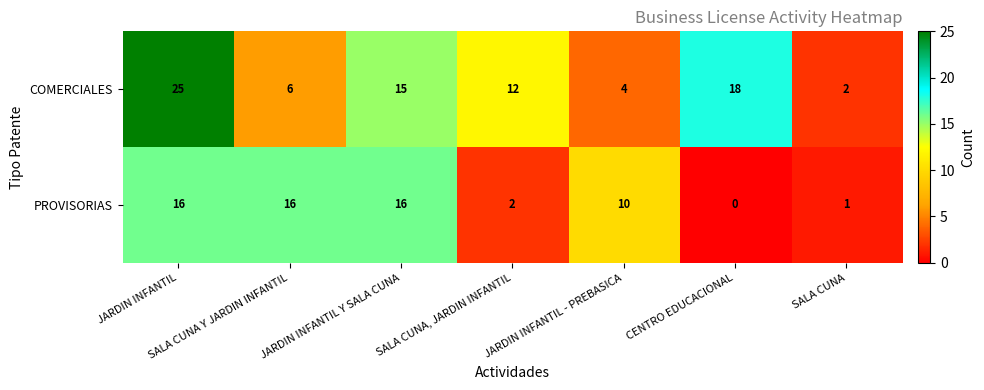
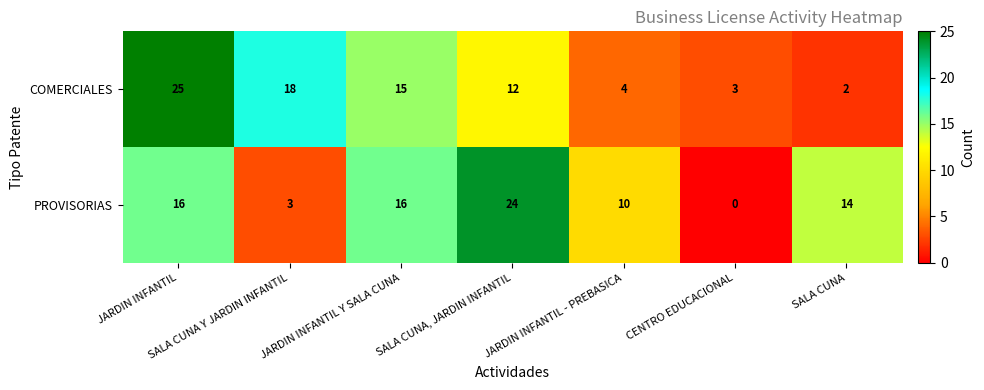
COMERCIALES, SALA CUNA Y JARDIN INFANTIL: 6 -> 18
COMERCIALES, CENTRO EDUCACIONAL: 18 -> 3
PROVISORIAS, SALA CUNA Y JARDIN INFANTIL: 16 -> 3
PROVISORIAS, SALA CUNA, JARDIN INFANTIL: 2 -> 24
PROVISORIAS, SALA CUNA: 1 -> 14
